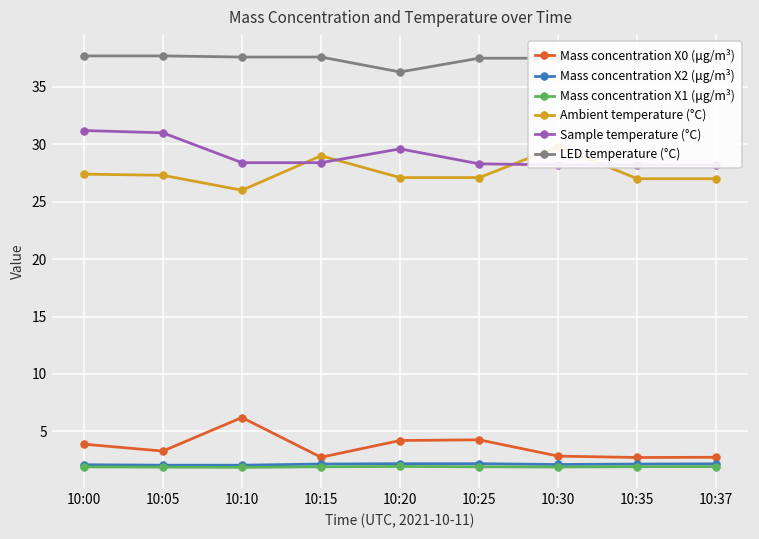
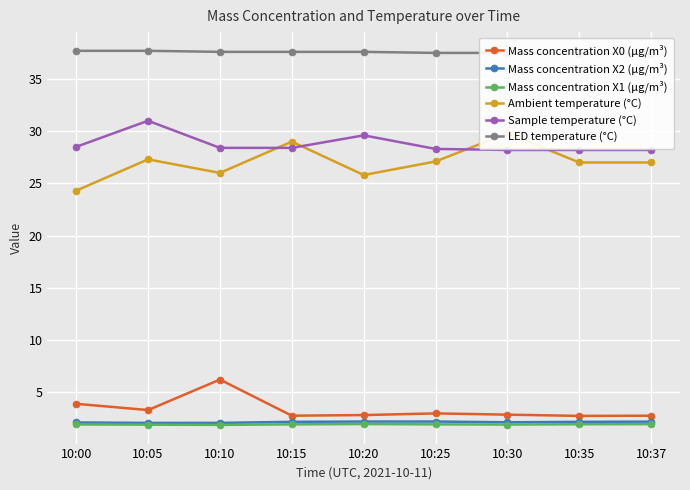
Ambient temperature (°C), 10:00: 27.4 -> 24.3
Sample temperature (°C), 10:00: 31.2 -> 28.5
Mass concentration X0 (μg/m³), 10:20: 4.2 -> 2.8
Ambient temperature (°C), 10:20: 27.1 -> 25.8
LED temperature (°C), 10:20: 36.3 -> 37.6
Mass concentration X0 (μg/m³), 10:25: 4.3 -> 3.0
